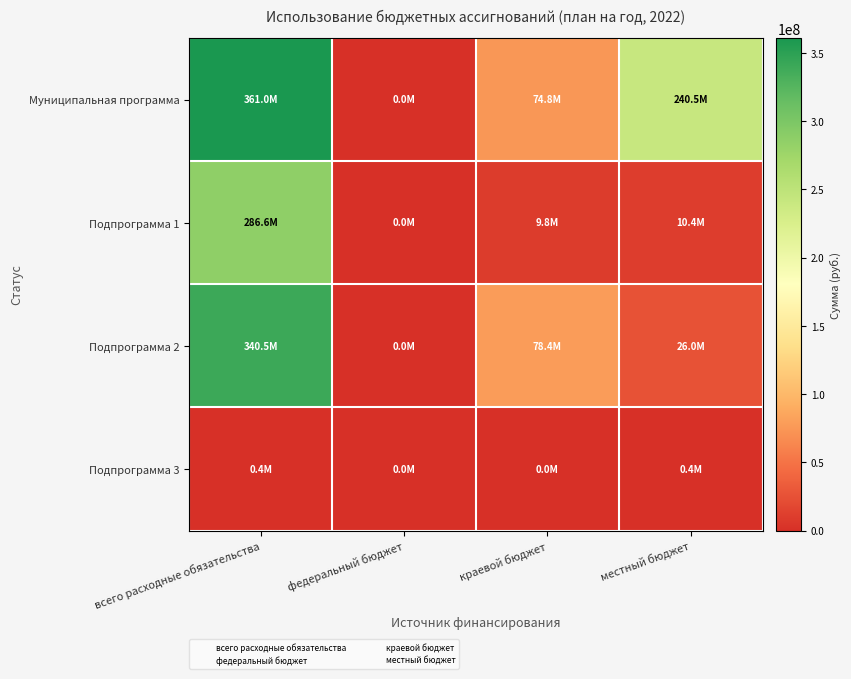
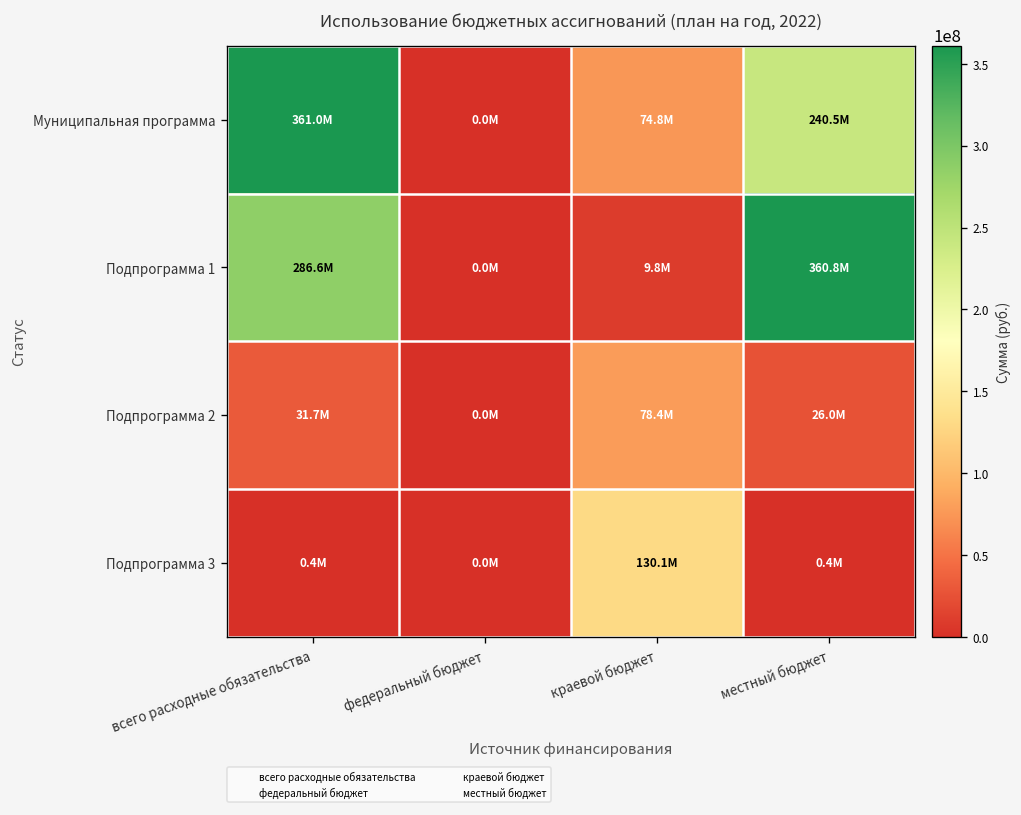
Подпрограмма 1, местный бюджет: 10.4M -> 360.8M
Подпрограмма 2, всего расходные обязательства: 340.5M -> 31.7M
Подпрограмма 3, краевой бюджет: 0.0M -> 130.1M
